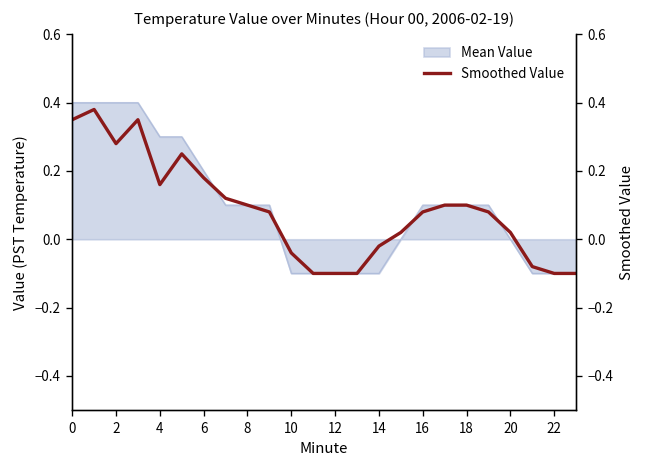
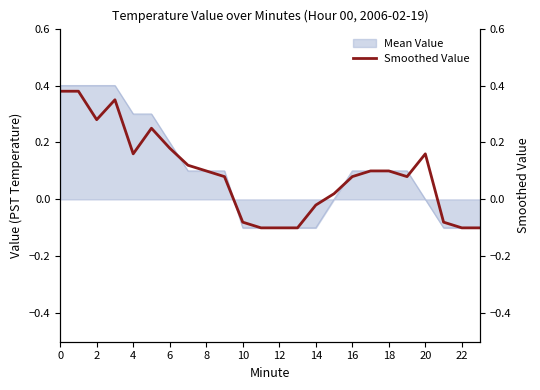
Smoothed Value, 0: 0.35 -> 0.38
Smoothed Value, 10: -0.04 -> -0.08
Smoothed Value, 20: 0.02 -> 0.16
